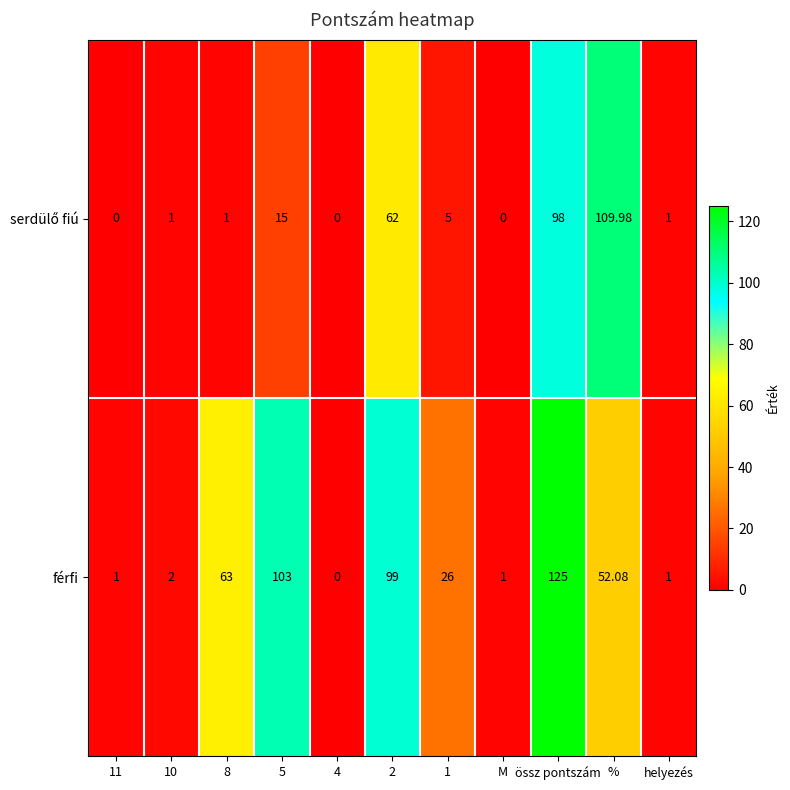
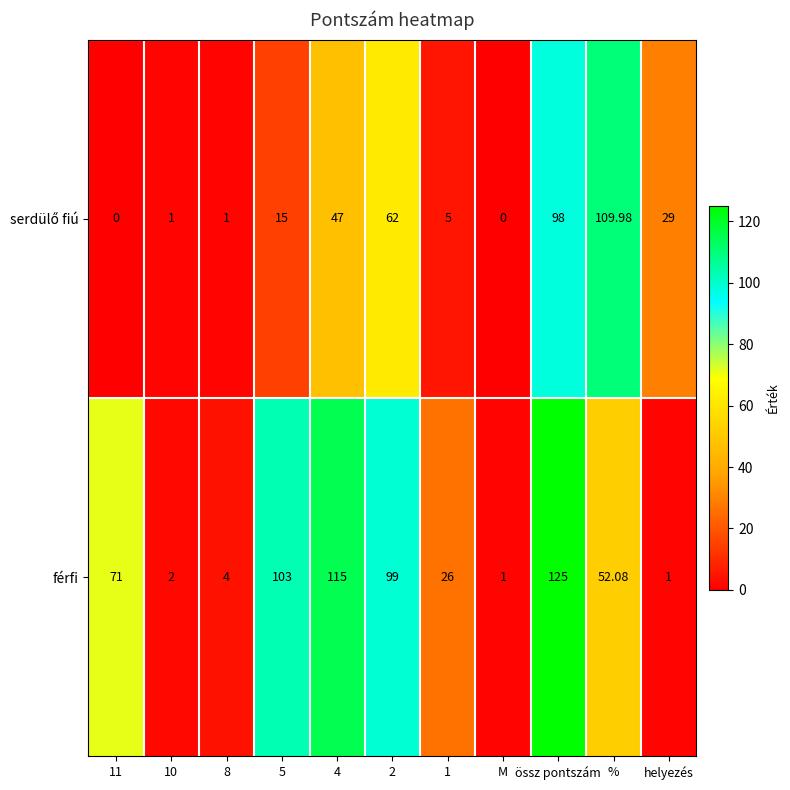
serdülő fiú, 4: 0 -> 47
serdülő fiú, helyezés: 1 -> 29
férfi, 11: 1 -> 71
férfi, 8: 63 -> 4
férfi, 4: 0 -> 115
